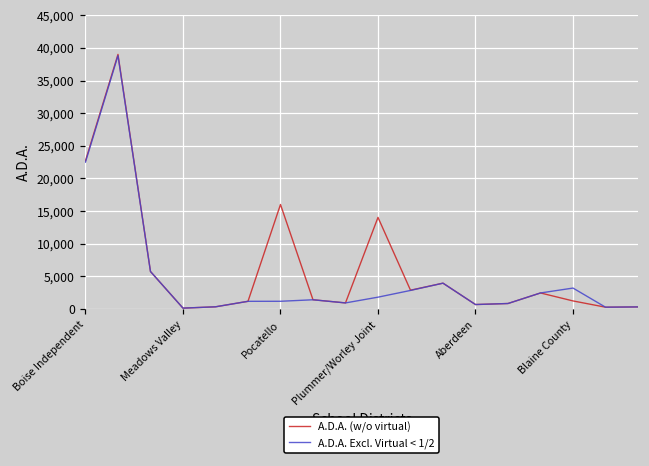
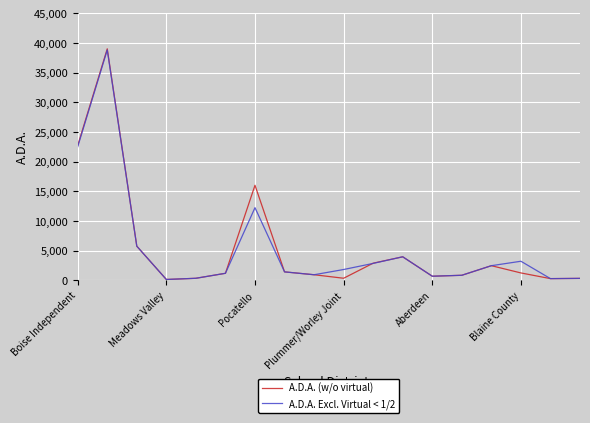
A.D.A. Excl. Virtual < 1/2, Pocatello: 1,000 -> 12,000
A.D.A. (w/o virtual), Plummer/Worley Joint: 14,000 -> 0
